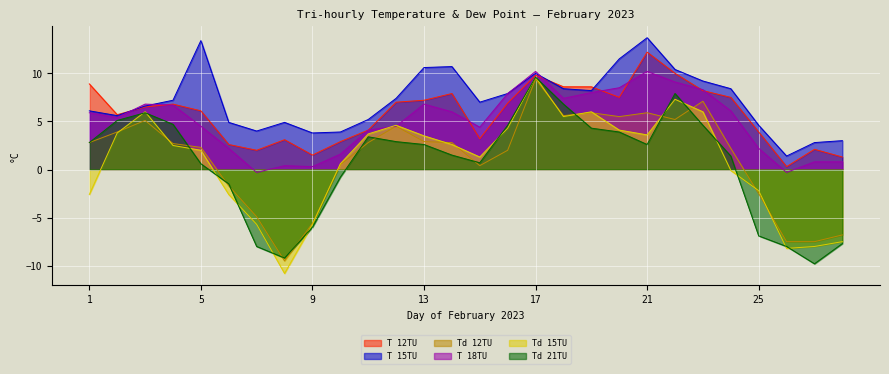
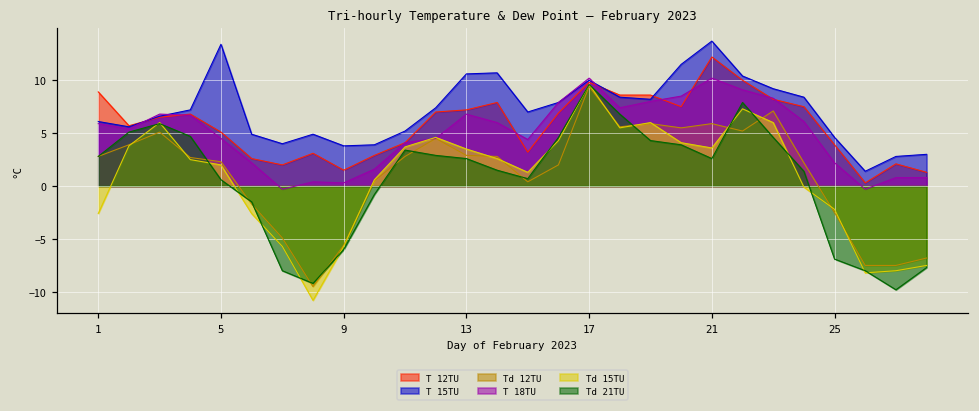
T 12TU, 5: 6 -> 5
